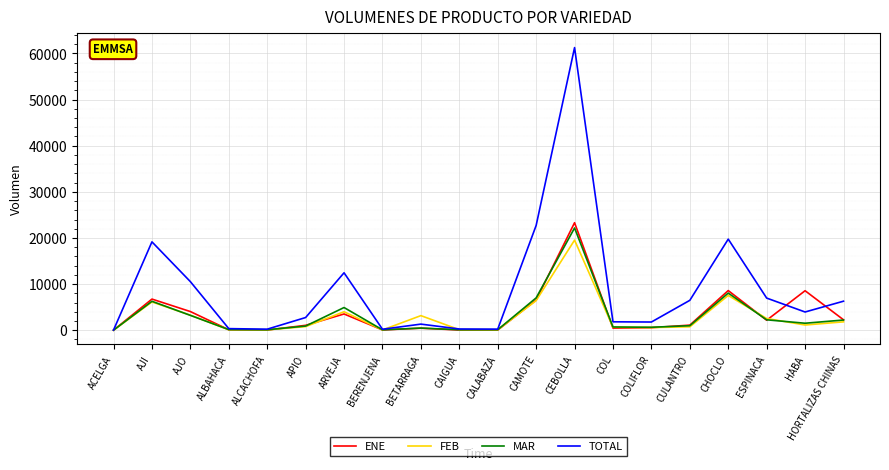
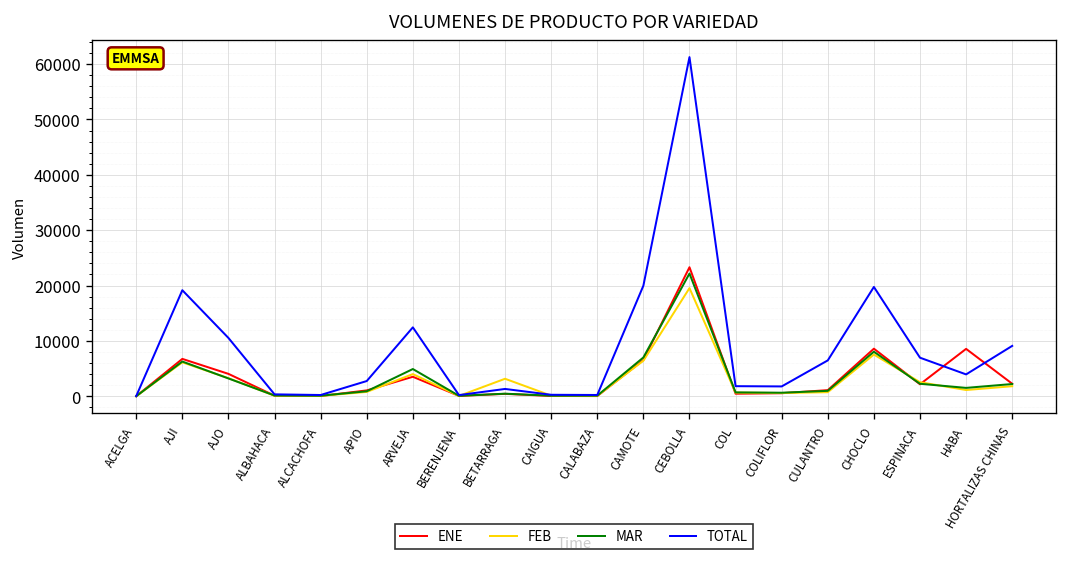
TOTAL, CAMOTE: 23000 -> 20000
TOTAL, HORTALIZAS CHINAS: 6000 -> 9000
